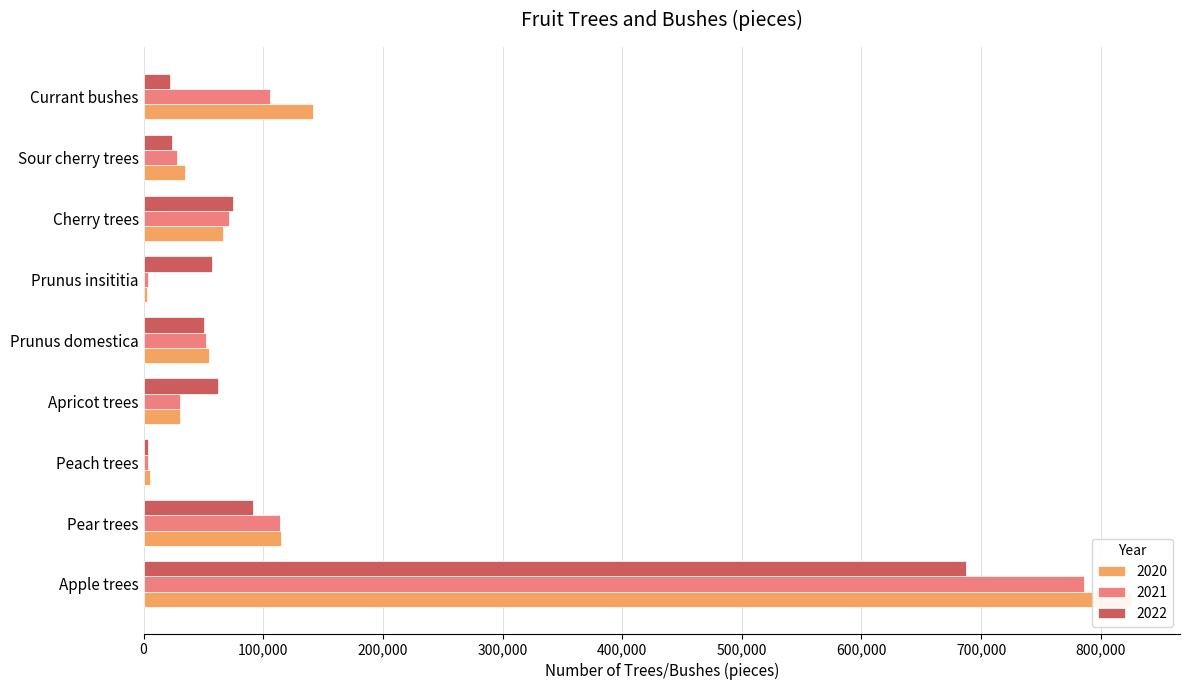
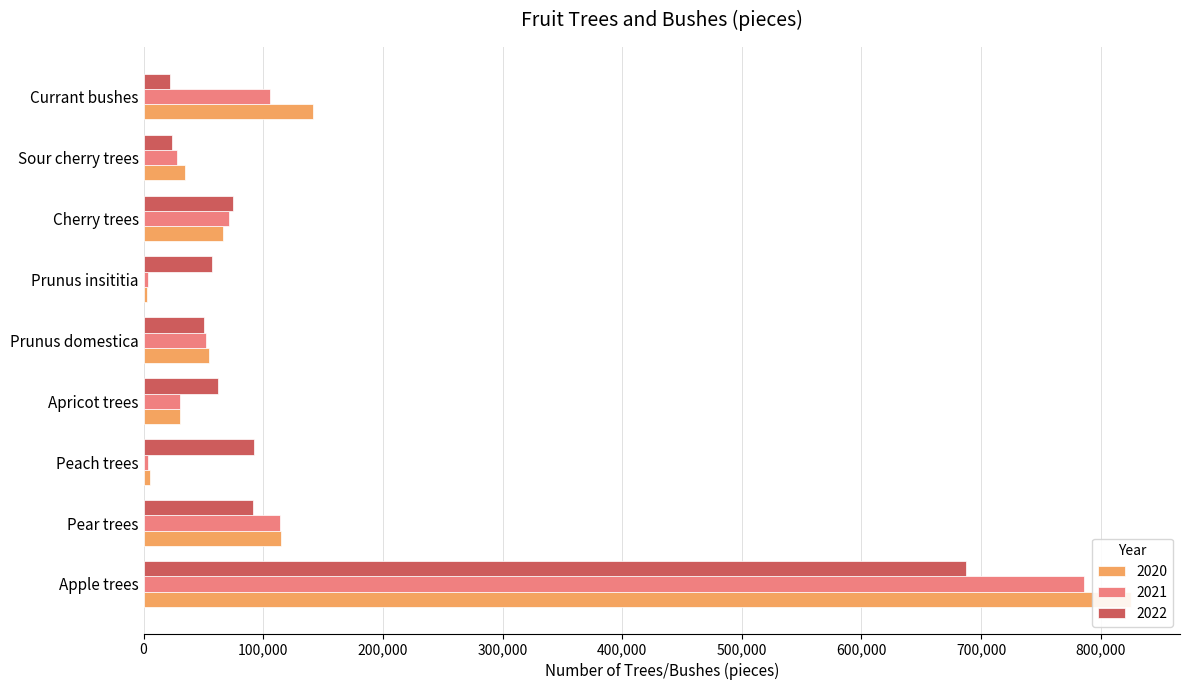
2022, Peach trees: 4,000 -> 92,000
